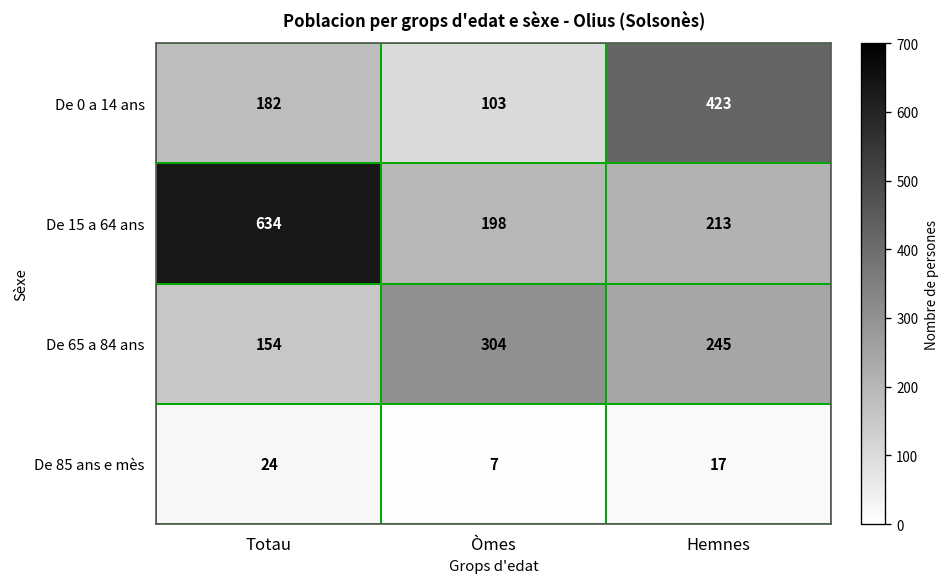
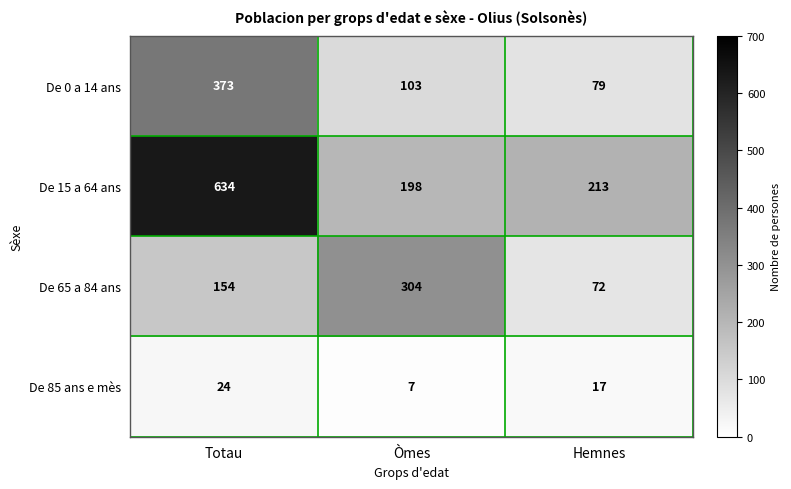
De 0 a 14 ans, Totau: 182 -> 373
De 0 a 14 ans, Hemnes: 423 -> 79
De 65 a 84 ans, Hemnes: 245 -> 72
